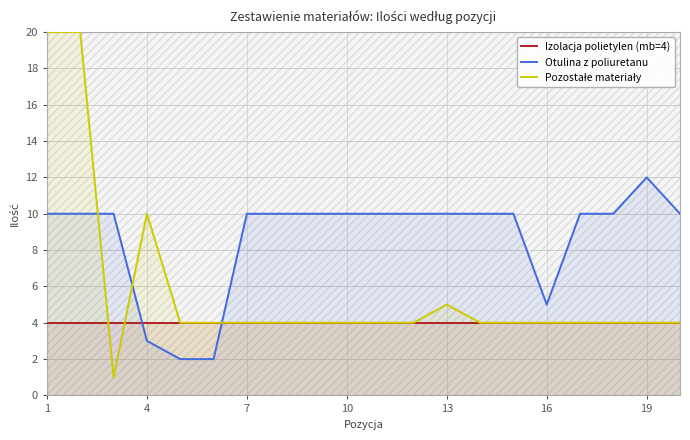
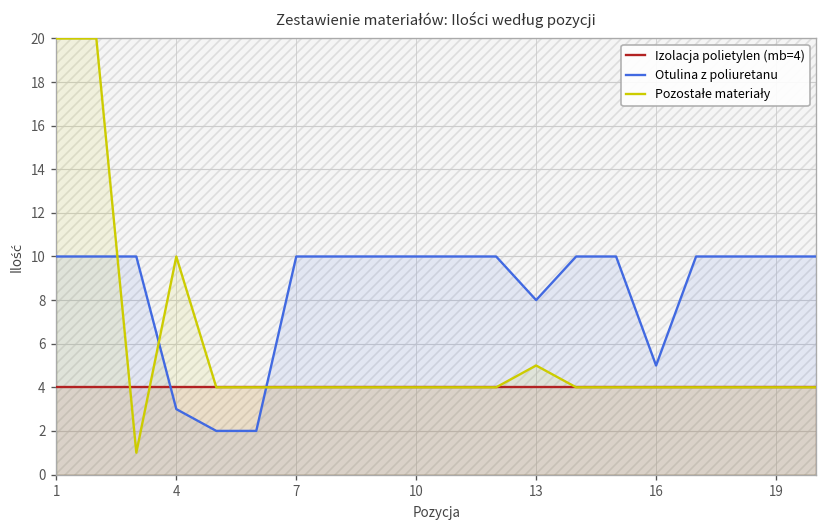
Otulina z poliuretanu, 13: 10 -> 8
Otulina z poliuretanu, 19: 12 -> 10
